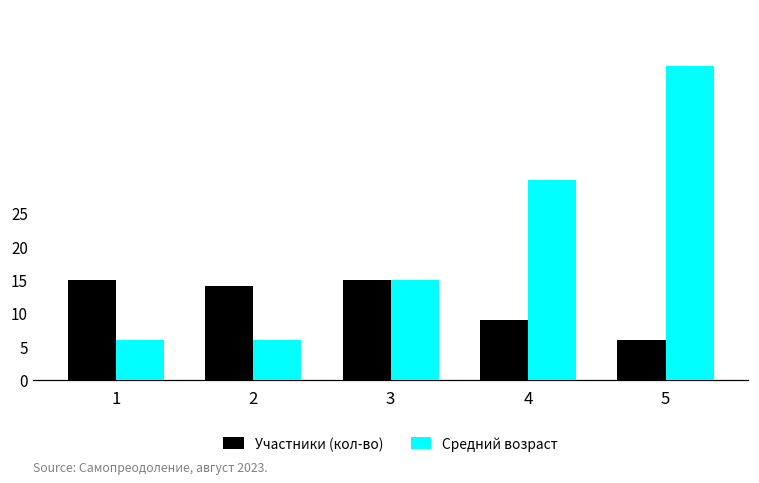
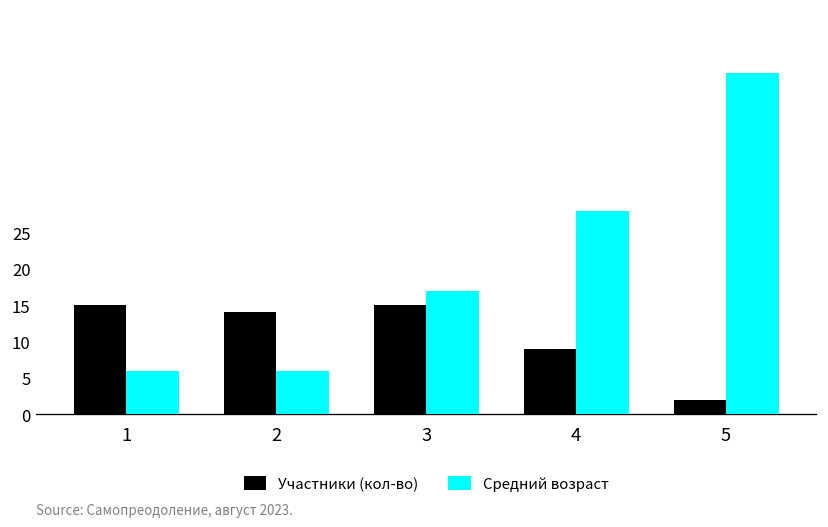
Средний возраст, 3: 15 -> 17
Средний возраст, 4: 30 -> 28
Участники (кол-во), 5: 6 -> 2
